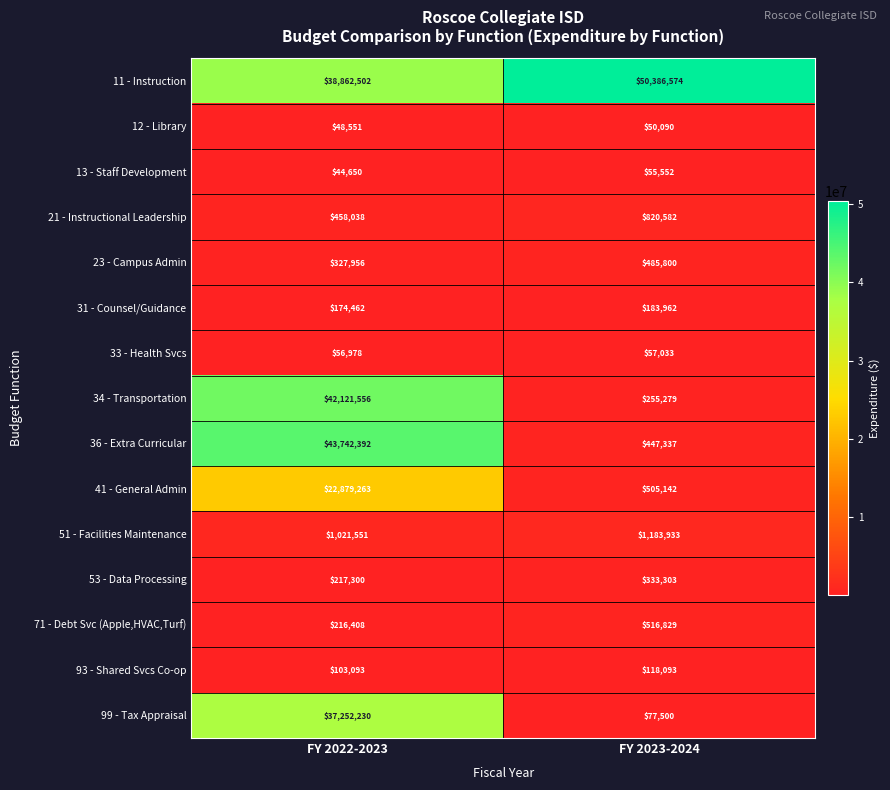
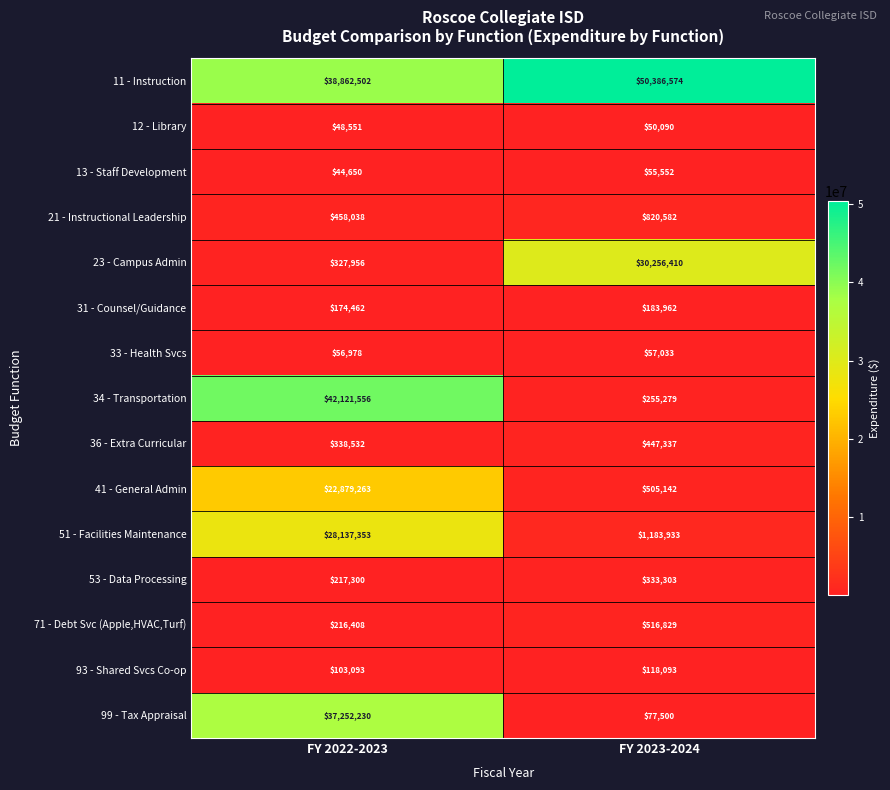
23 - Campus Admin, FY 2023-2024: $485,800 -> $30,256,410
36 - Extra Curricular, FY 2022-2023: $43,742,392 -> $338,532
51 - Facilities Maintenance, FY 2022-2023: $1,021,551 -> $28,137,353
